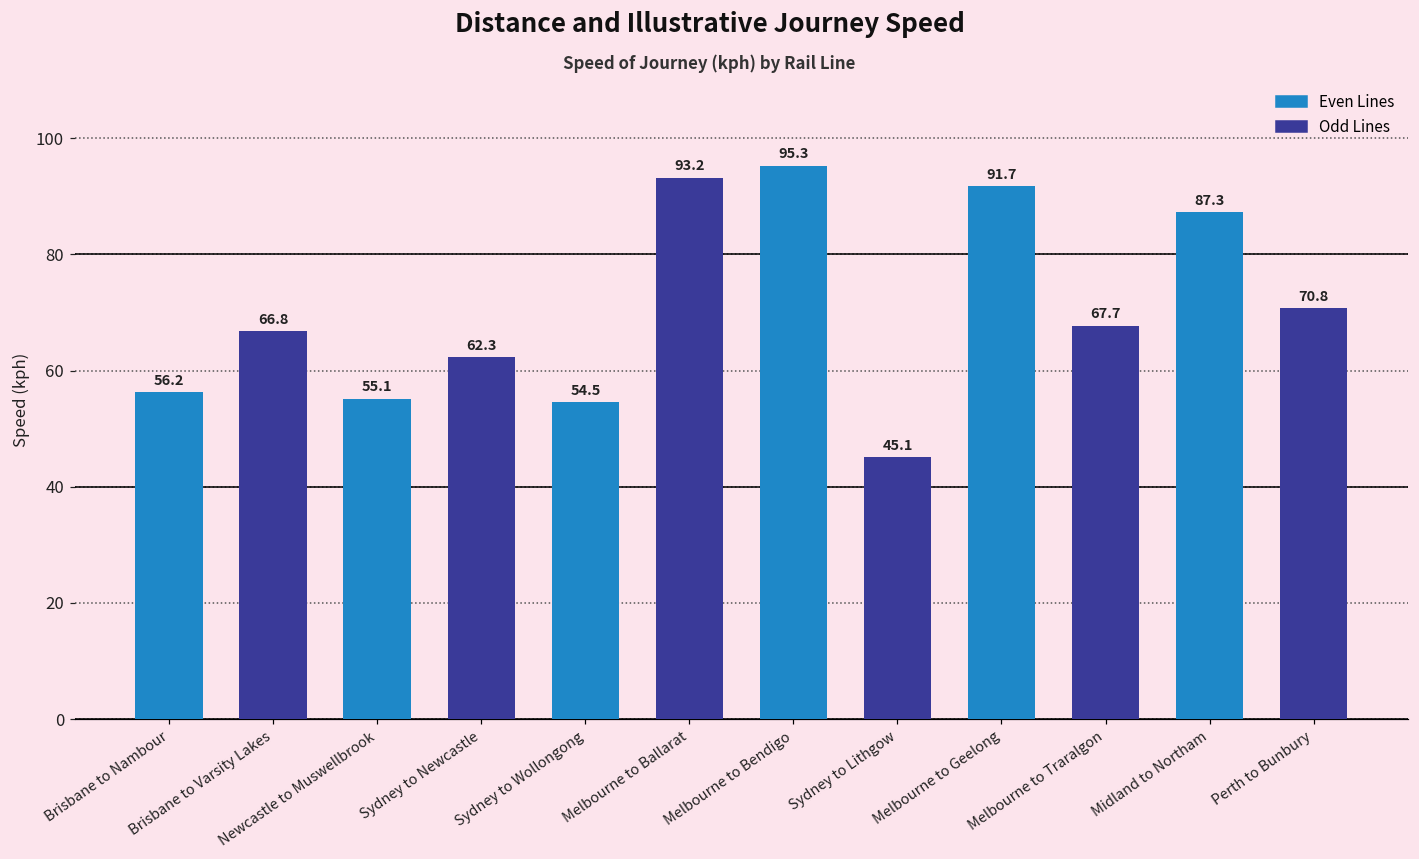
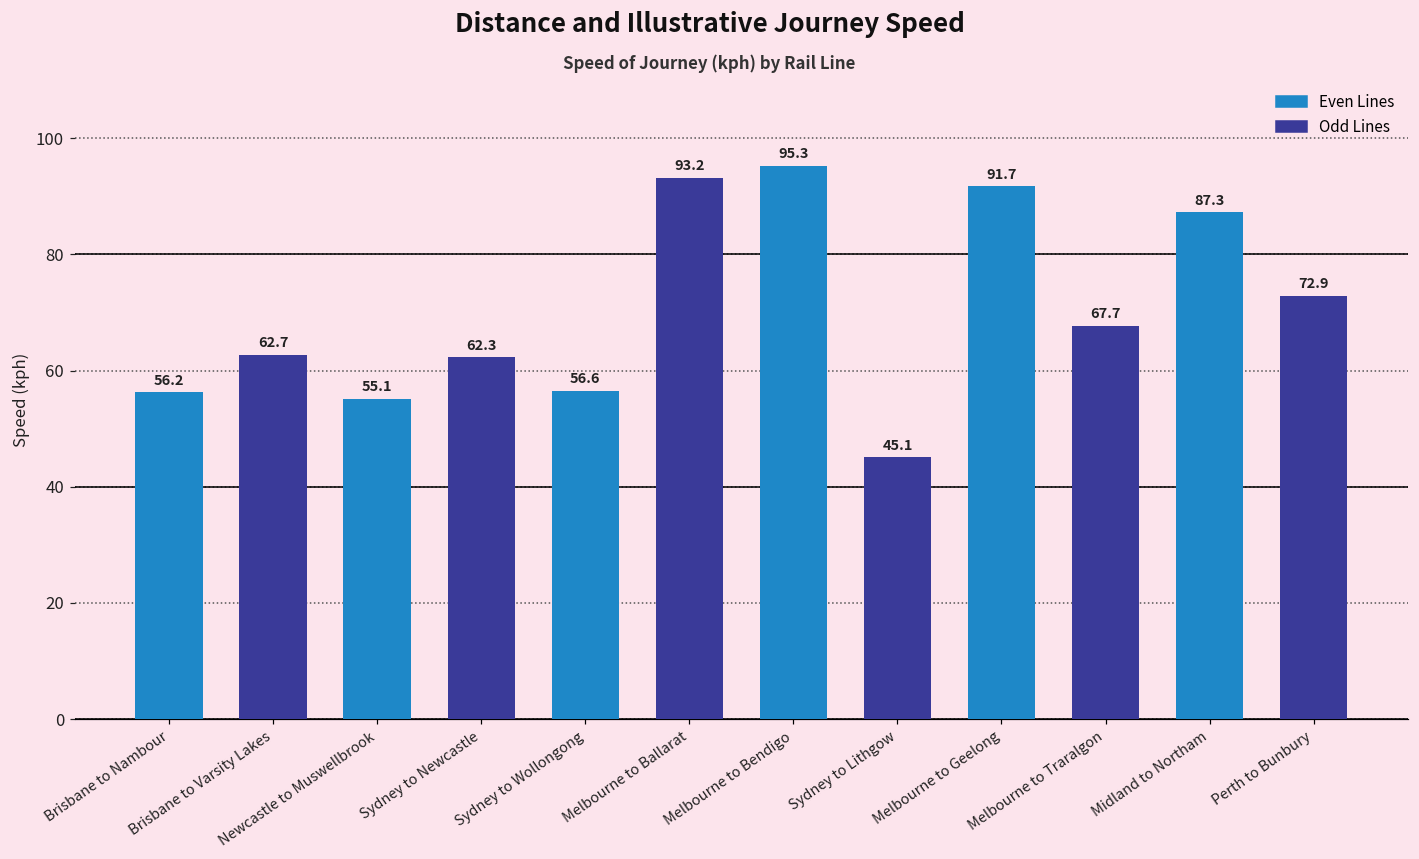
Brisbane to Varsity Lakes: 66.8 -> 62.7
Sydney to Wollongong: 54.5 -> 56.6
Perth to Bunbury: 70.8 -> 72.9
